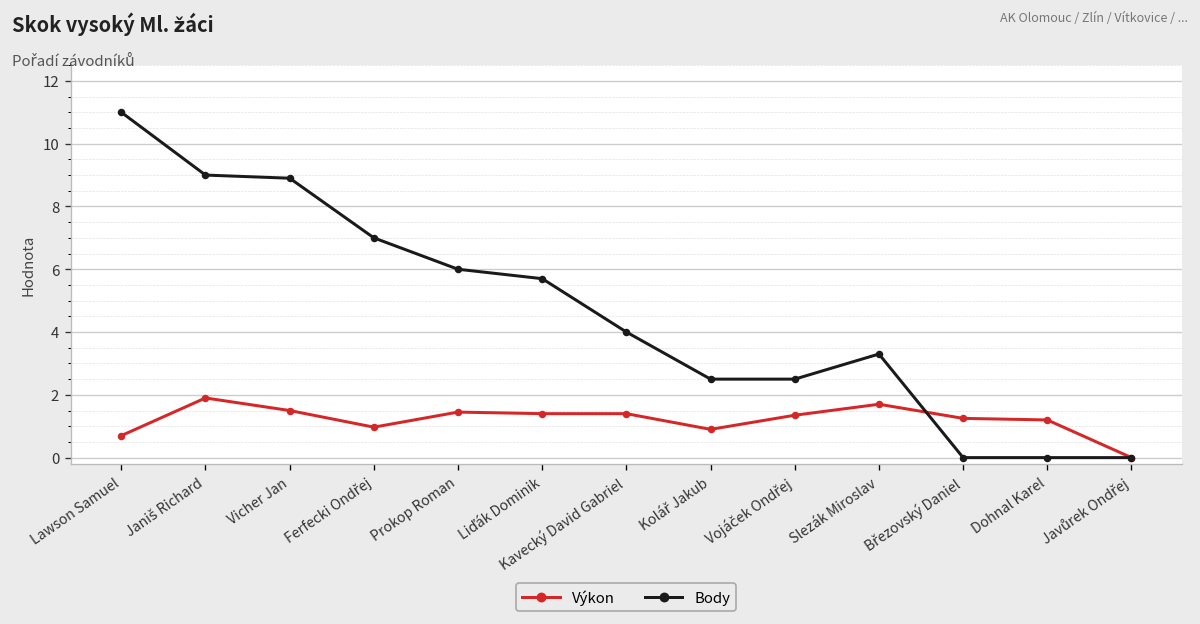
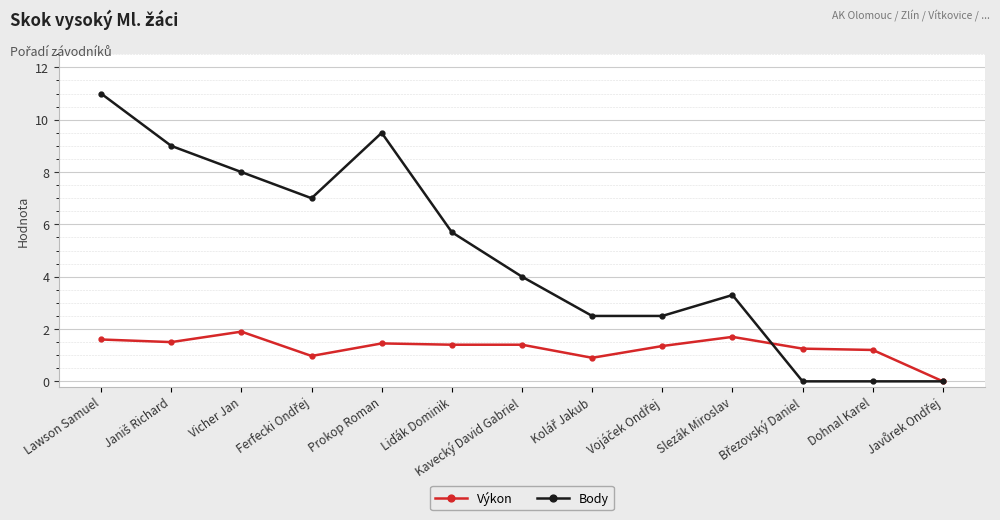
Výkon, Lawson Samuel: 0.7 -> 1.6
Výkon, Janiš Richard: 1.9 -> 1.5
Výkon, Vicher Jan: 1.5 -> 1.9
Body, Vicher Jan: 8.9 -> 8.0
Body, Prokop Roman: 6.0 -> 9.5
